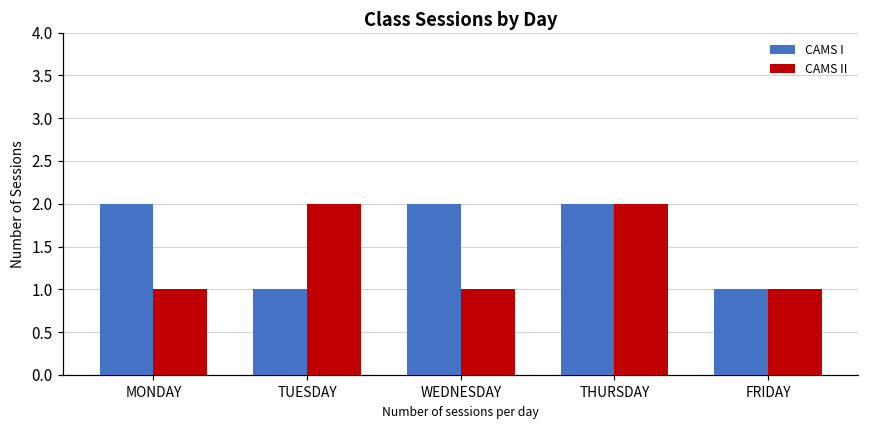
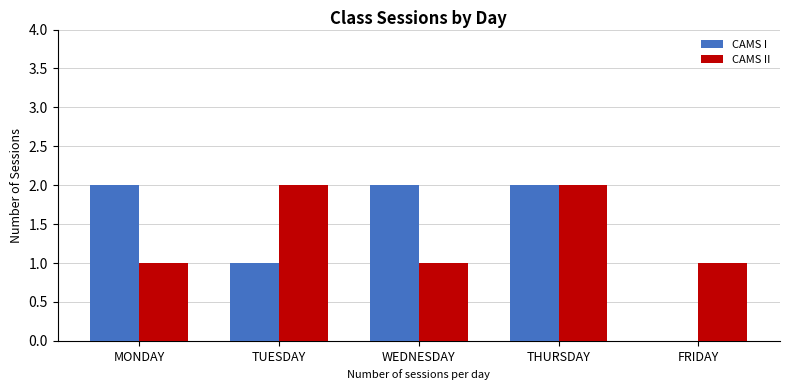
CAMS I, FRIDAY: 1 -> 0
